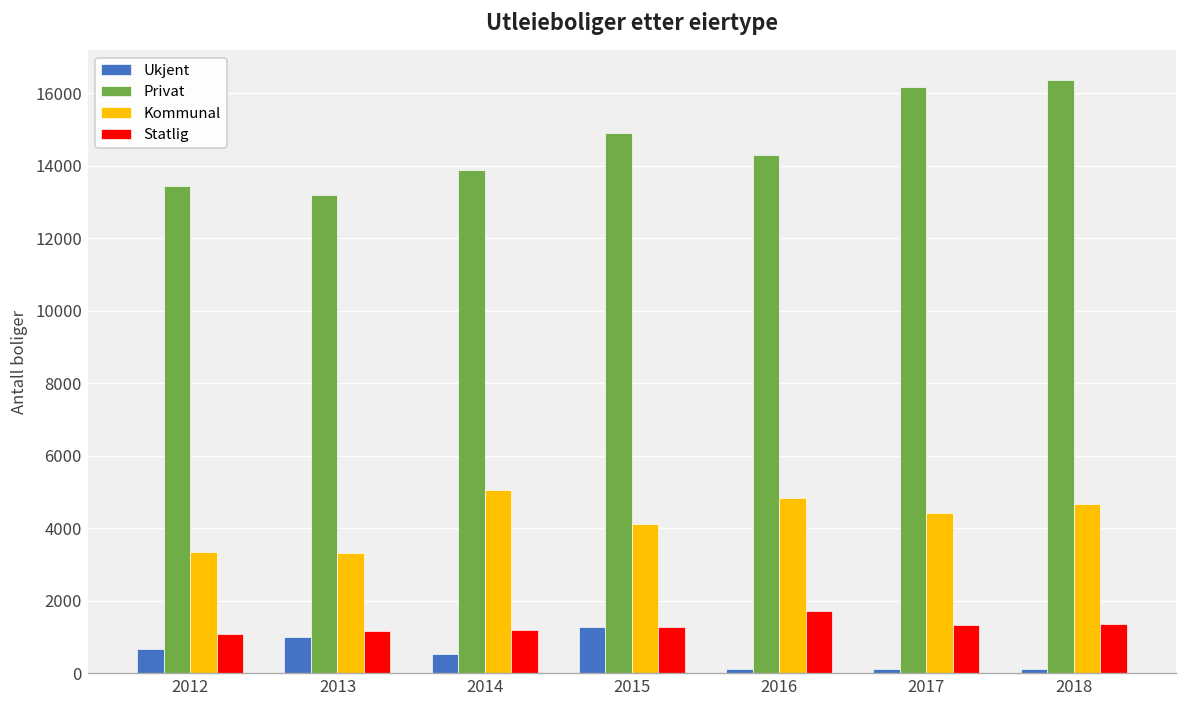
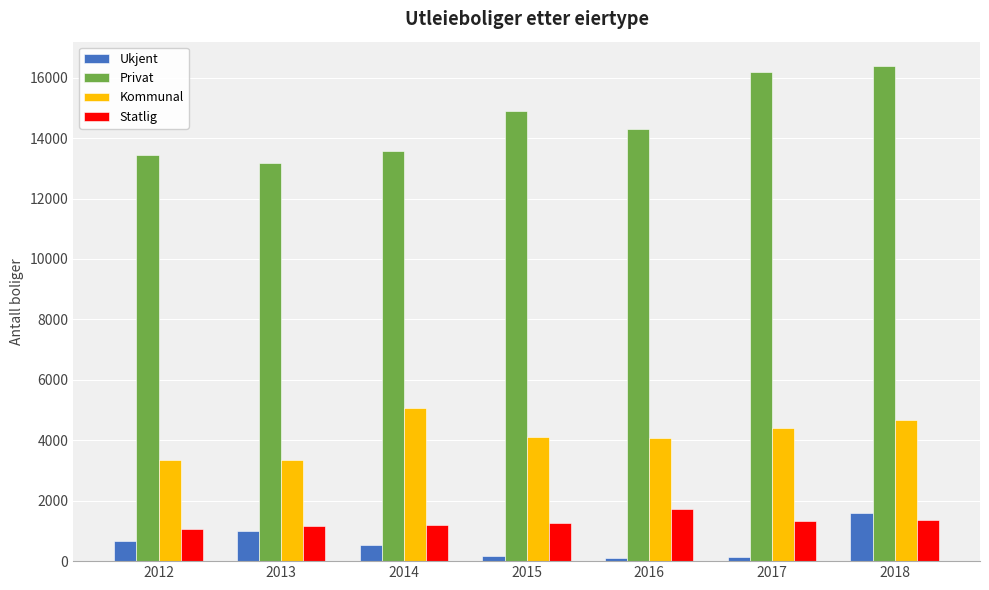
Privat, 2014: 13900 -> 13600
Ukjent, 2015: 1300 -> 200
Kommunal, 2016: 4800 -> 4100
Ukjent, 2018: 100 -> 1600
